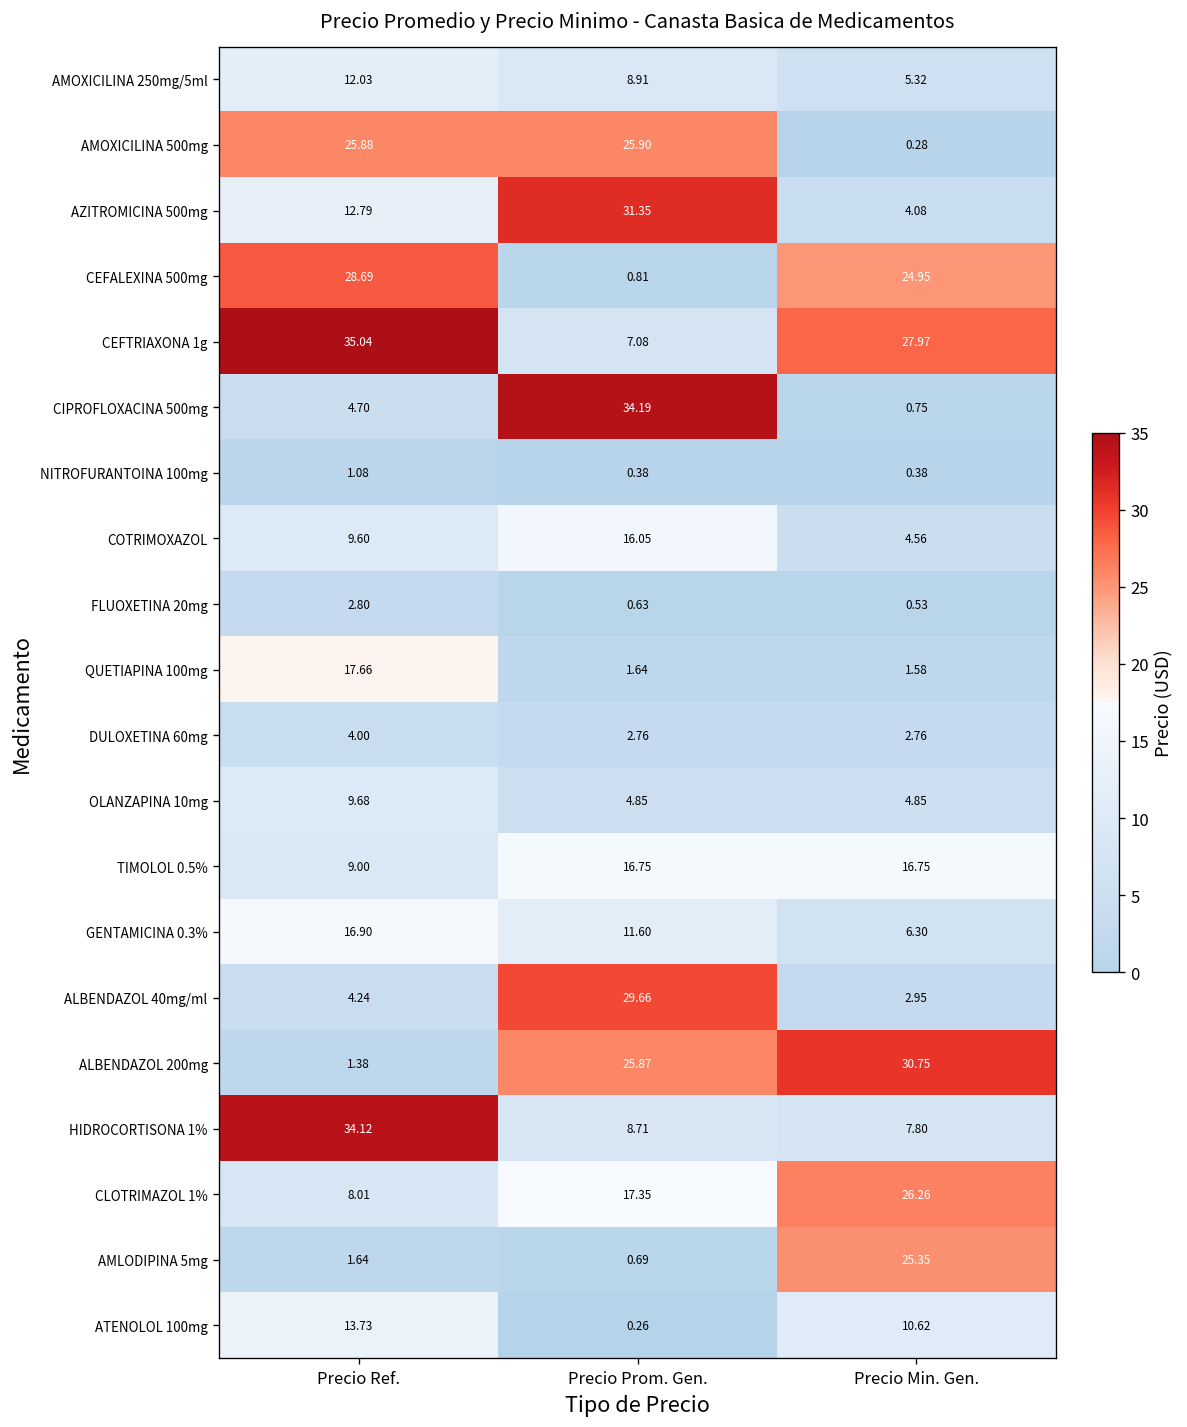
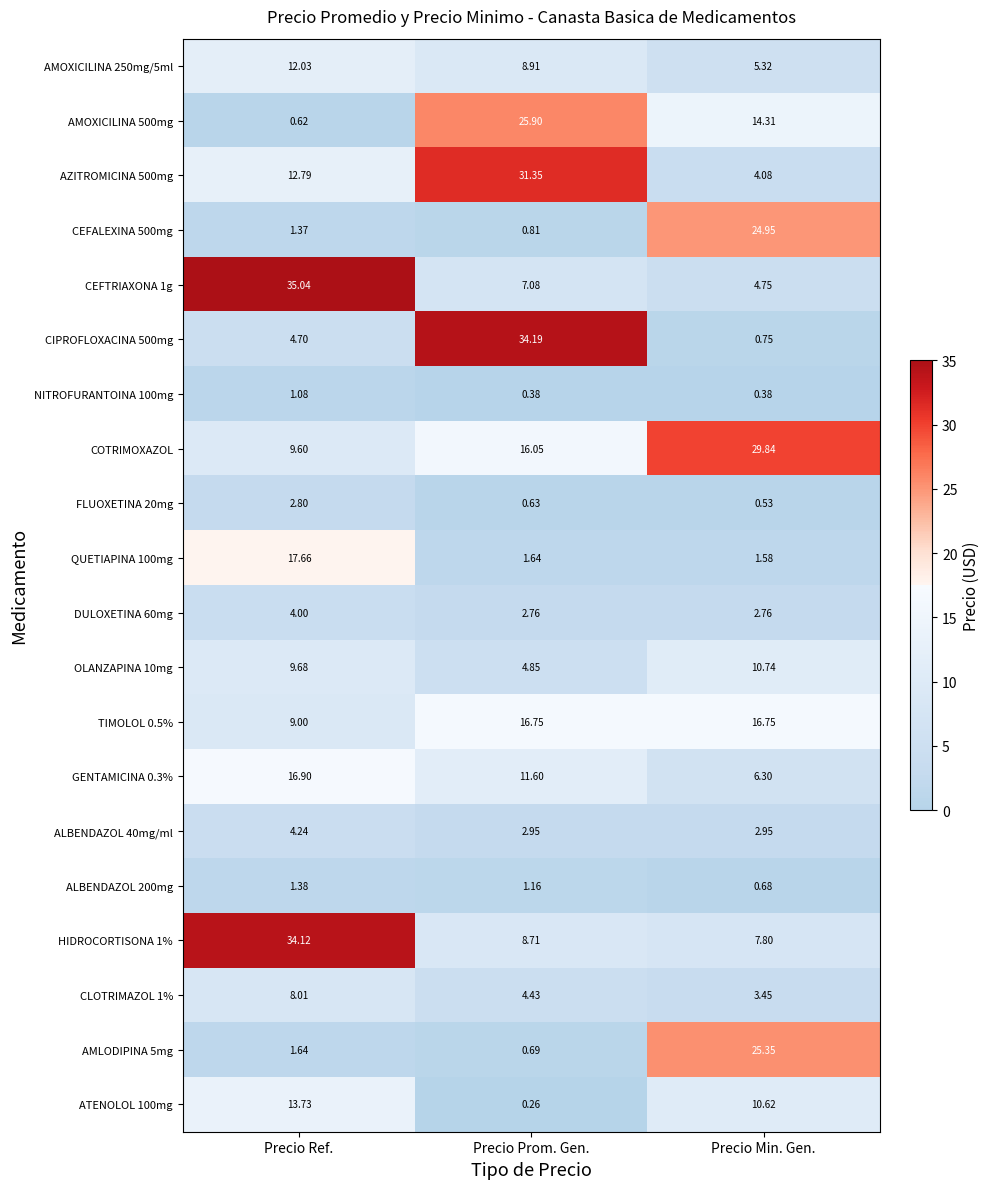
AMOXICILINA 500mg, Precio Ref.: 25.88 -> 0.62
AMOXICILINA 500mg, Precio Min. Gen.: 0.28 -> 14.31
CEFALEXINA 500mg, Precio Ref.: 28.69 -> 1.37
CEFTRIAXONA 1g, Precio Min. Gen.: 27.97 -> 4.75
COTRIMOXAZOL, Precio Min. Gen.: 4.56 -> 29.84
OLANZAPINA 10mg, Precio Min. Gen.: 4.85 -> 10.74
ALBENDAZOL 40mg/ml, Precio Prom. Gen.: 29.66 -> 2.95
ALBENDAZOL 200mg, Precio Prom. Gen.: 25.87 -> 1.16
ALBENDAZOL 200mg, Precio Min. Gen.: 30.75 -> 0.68
CLOTRIMAZOL 1%, Precio Prom. Gen.: 17.35 -> 4.43
CLOTRIMAZOL 1%, Precio Min. Gen.: 26.26 -> 3.45
